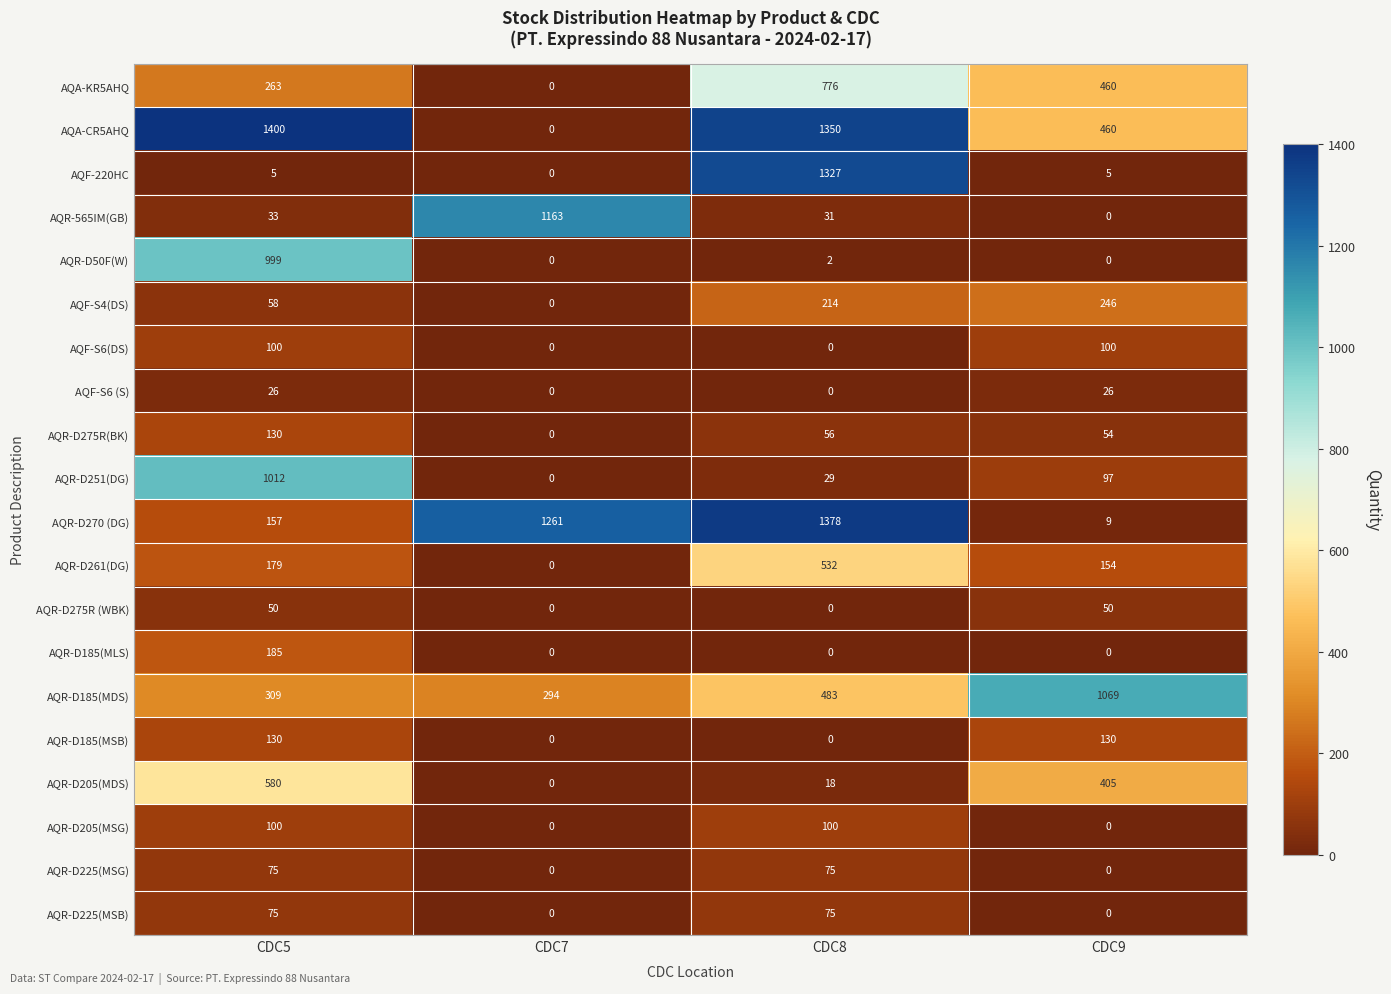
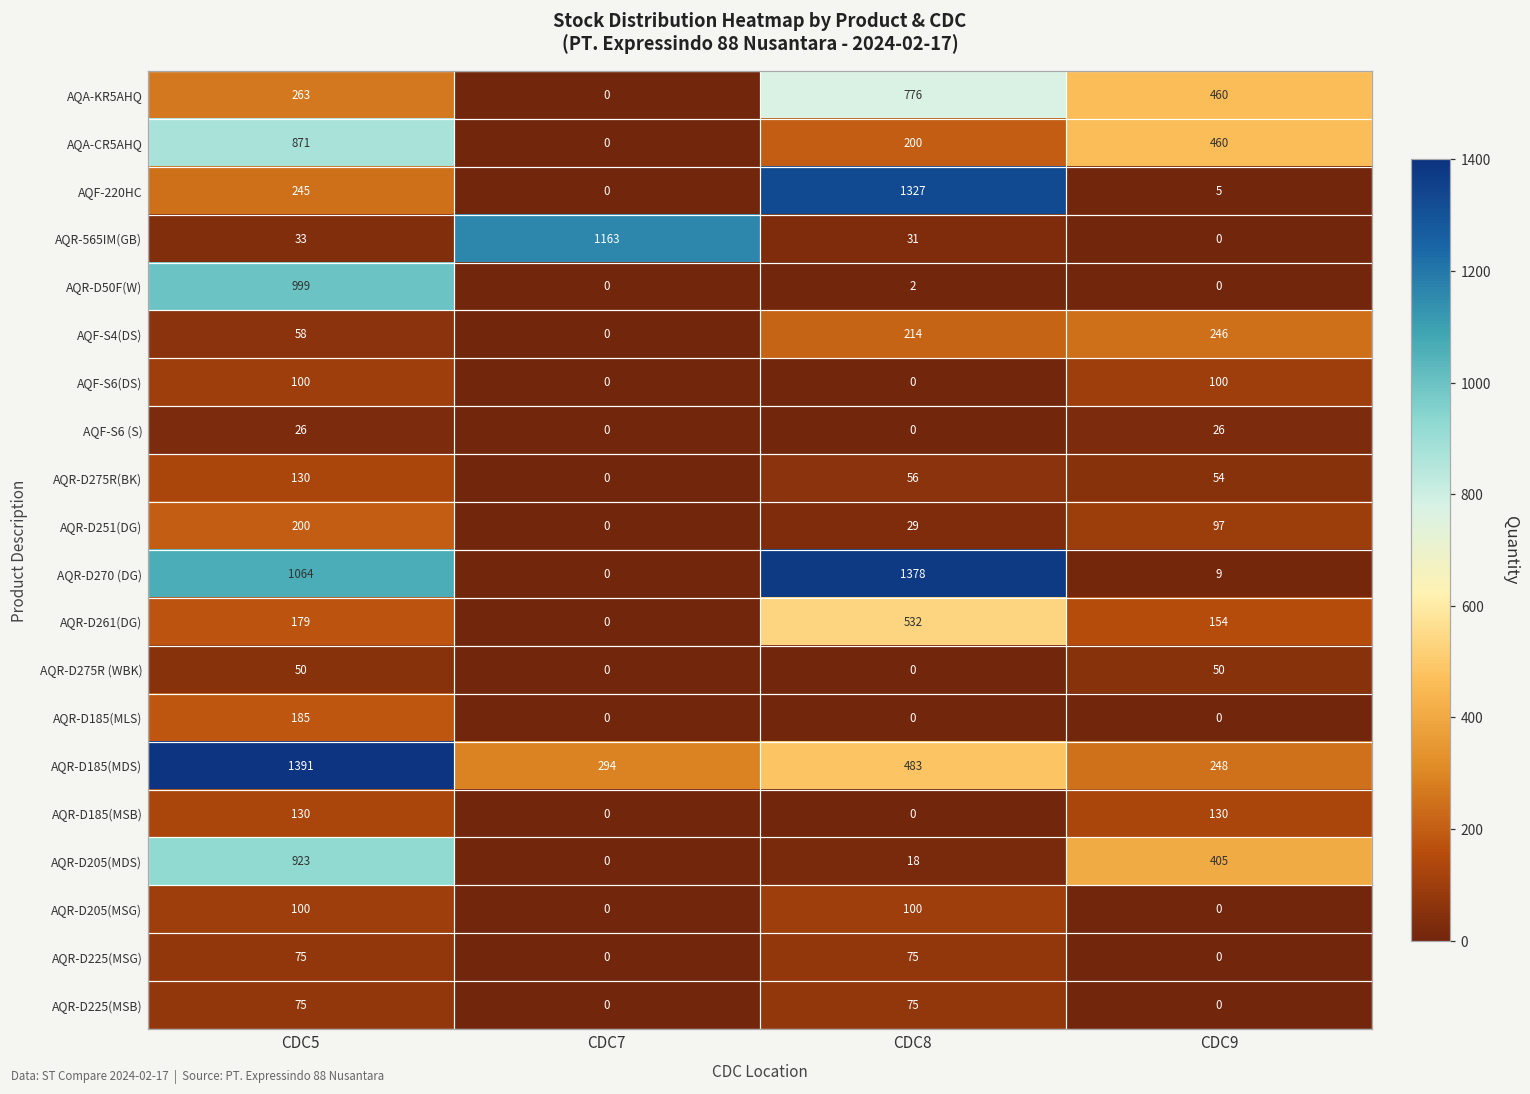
AQA-CR5AHQ, CDC5: 1400 -> 871
AQA-CR5AHQ, CDC8: 1350 -> 200
AQF-220HC, CDC5: 5 -> 245
AQR-D251(DG), CDC5: 1012 -> 200
AQR-D270 (DG), CDC5: 157 -> 1064
AQR-D270 (DG), CDC7: 1261 -> 0
AQR-D185(MDS), CDC5: 309 -> 1391
AQR-D185(MDS), CDC9: 1069 -> 248
AQR-D205(MDS), CDC5: 580 -> 923
